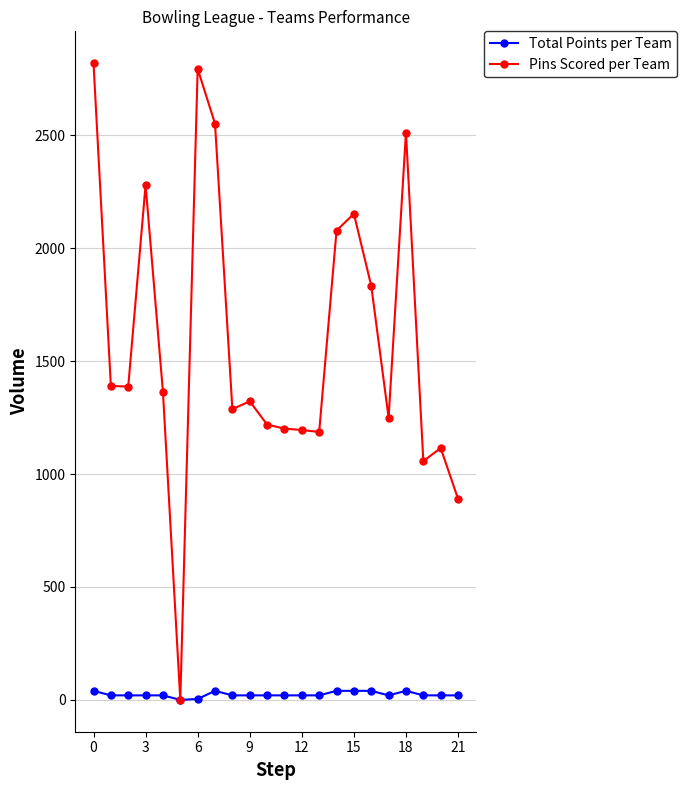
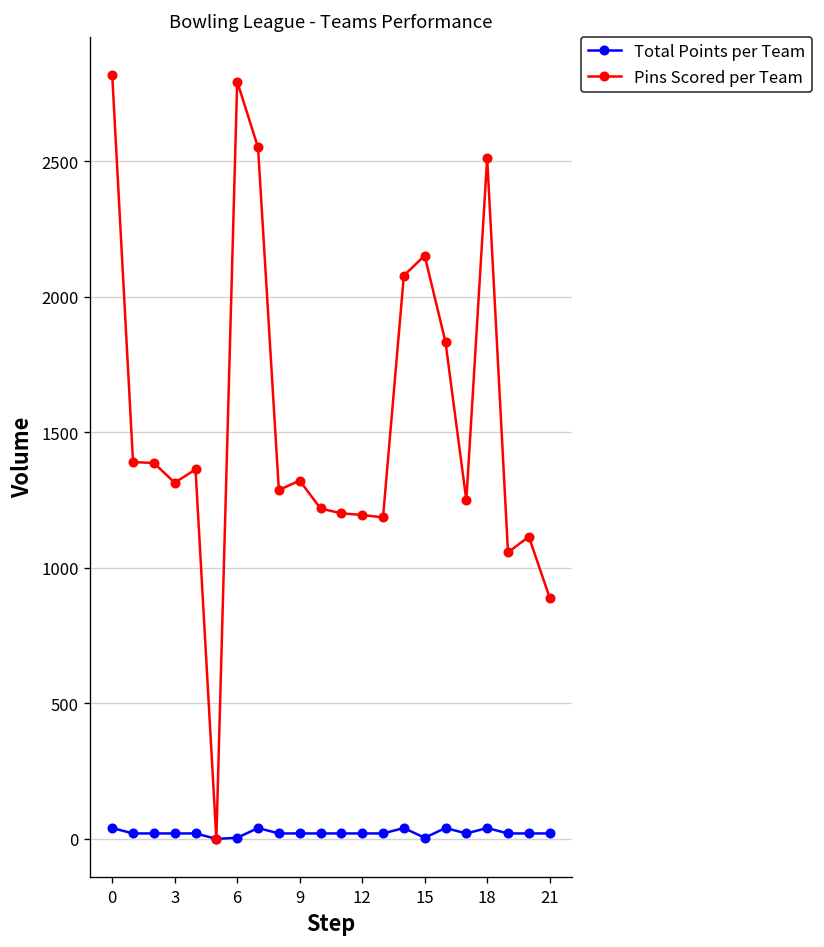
Pins Scored per Team, 3: 2280 -> 1310
Total Points per Team, 15: 40 -> 0
